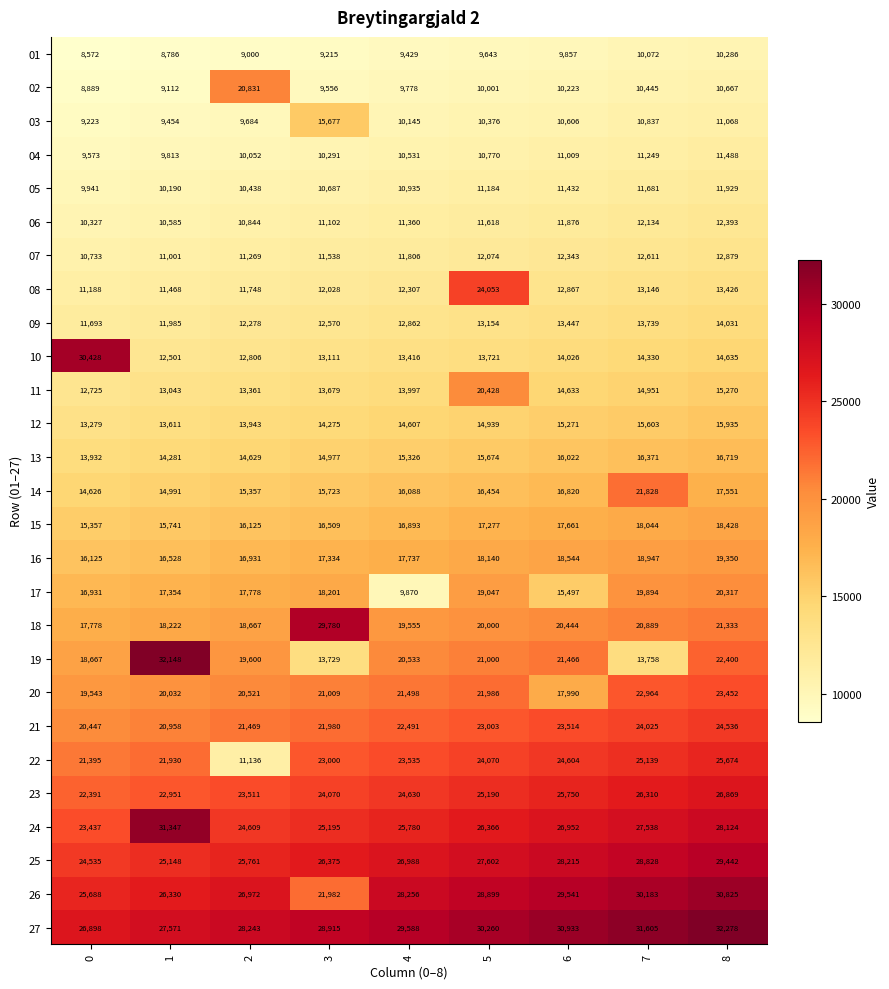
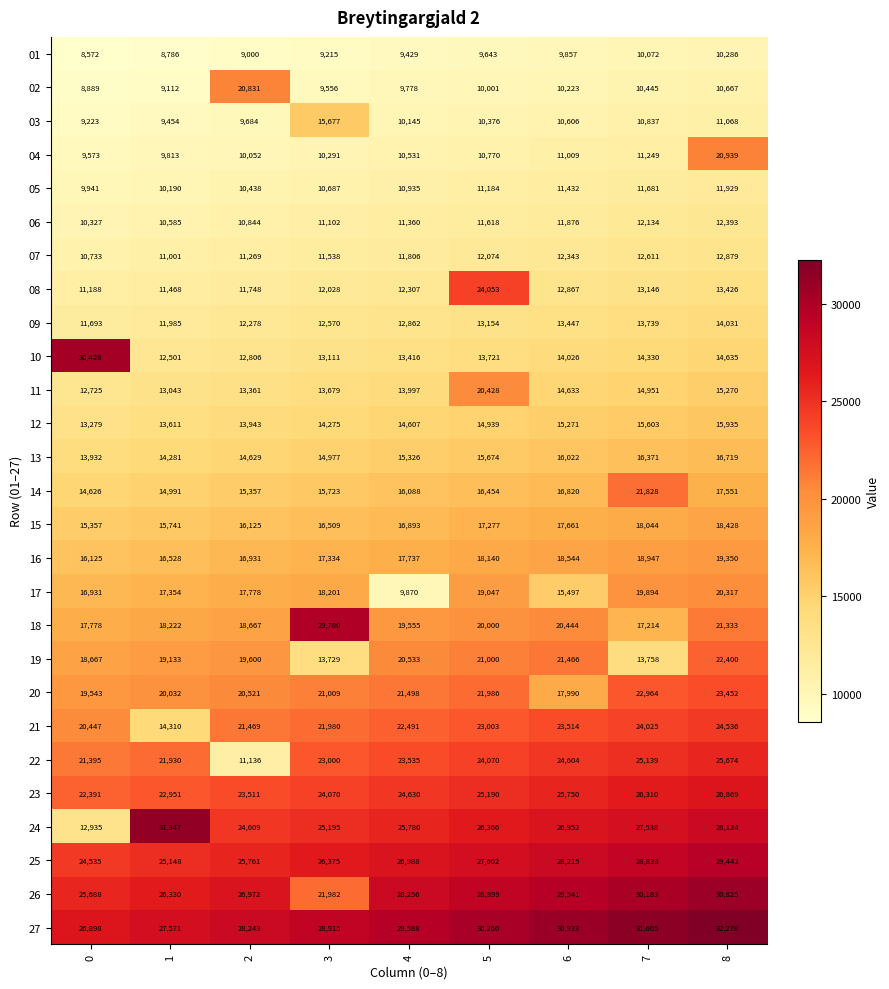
04, 8: 11,488 -> 20,939
18, 7: 20,889 -> 17,214
19, 1: 32,148 -> 19,133
21, 1: 20,958 -> 14,310
24, 0: 23,437 -> 12,935
